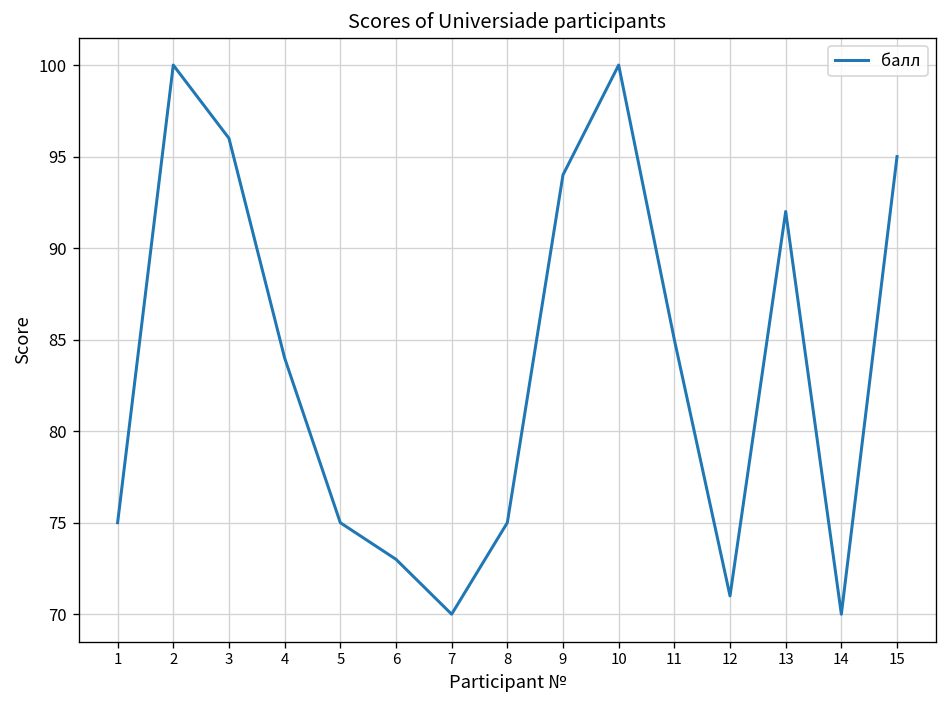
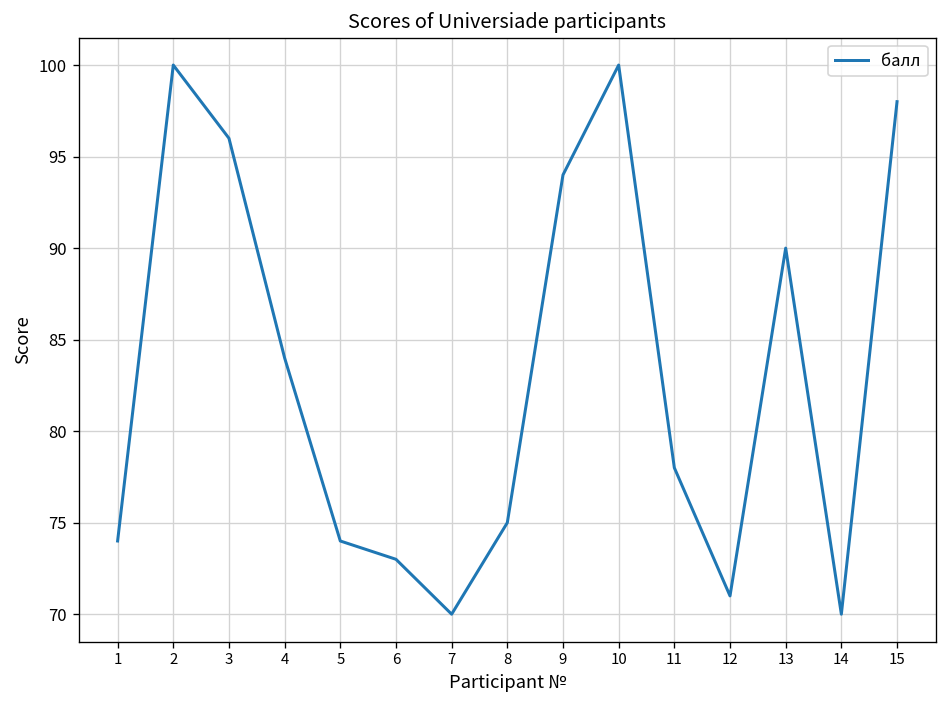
1: 75 -> 74
5: 75 -> 74
11: 85 -> 78
13: 92 -> 90
15: 95 -> 98
